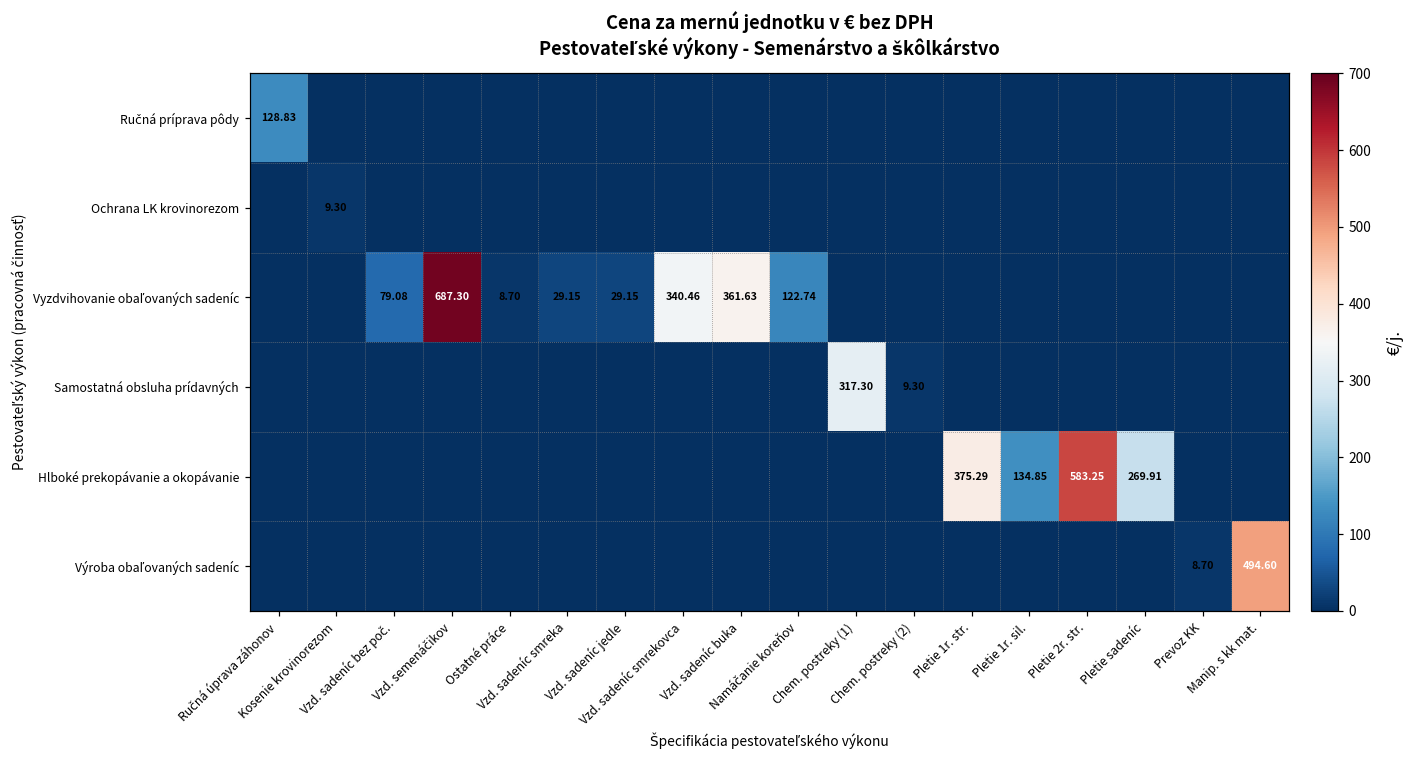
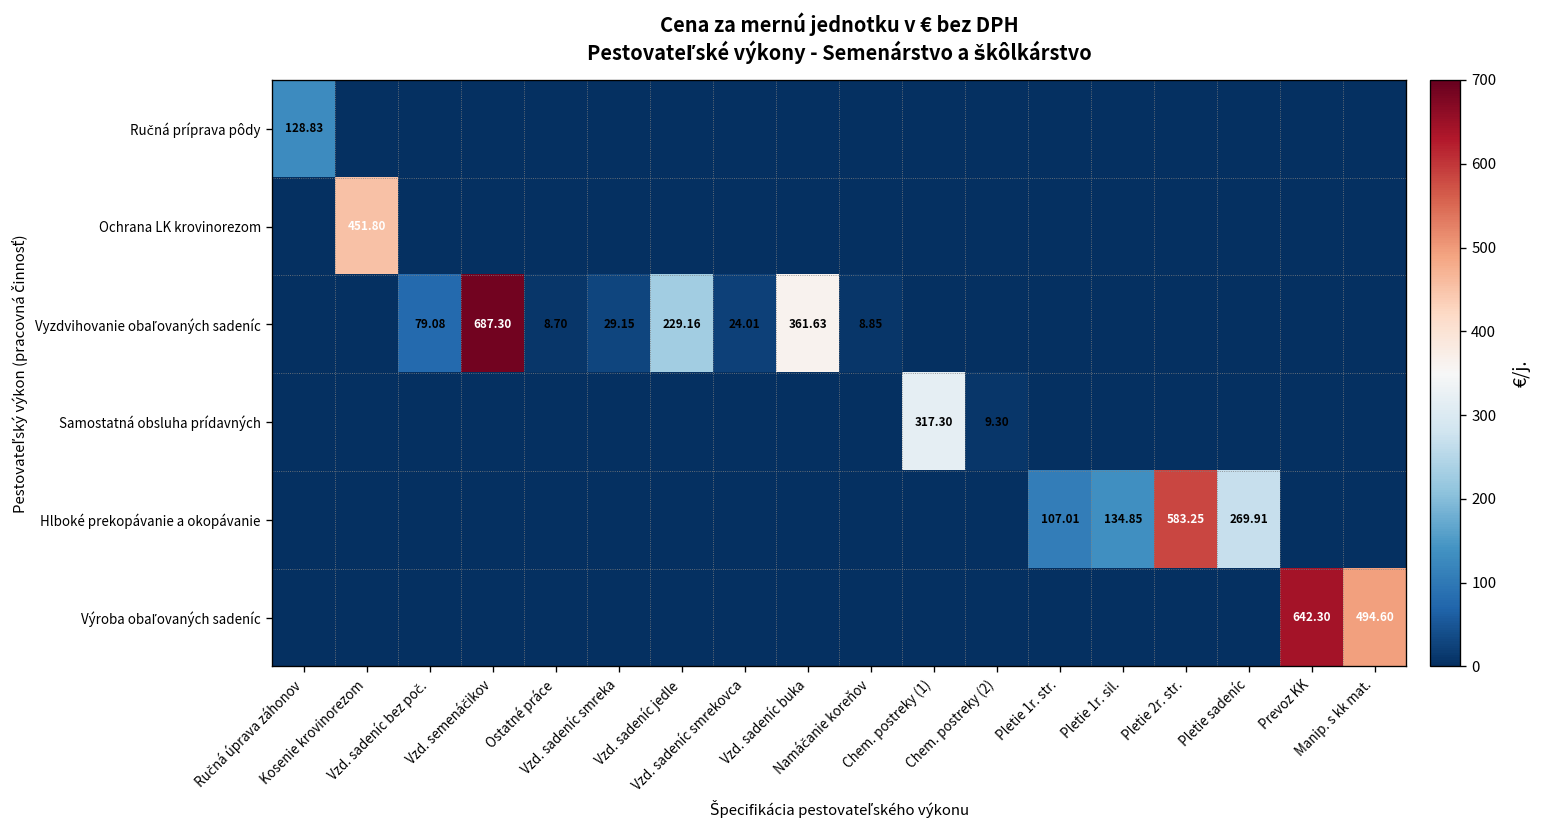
Ochrana LK krovinorezom, Kosenie krovinorezom: 9.30 -> 451.80
Vyzdvihovanie obaľovaných sadeníc, Vzd. sadeníc jedle: 29.15 -> 229.16
Vyzdvihovanie obaľovaných sadeníc, Vzd. sadeníc smrekovca: 340.46 -> 24.01
Vyzdvihovanie obaľovaných sadeníc, Namáčanie koreňov: 122.74 -> 8.85
Hlboké prekopávanie a okopávanie, Pletie 1r. str.: 375.29 -> 107.01
Výroba obaľovaných sadeníc, Prevoz KK: 8.70 -> 642.30
